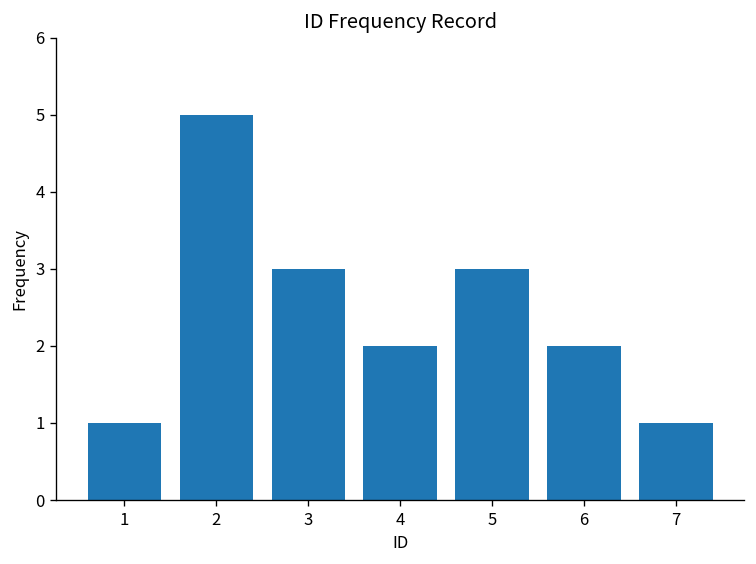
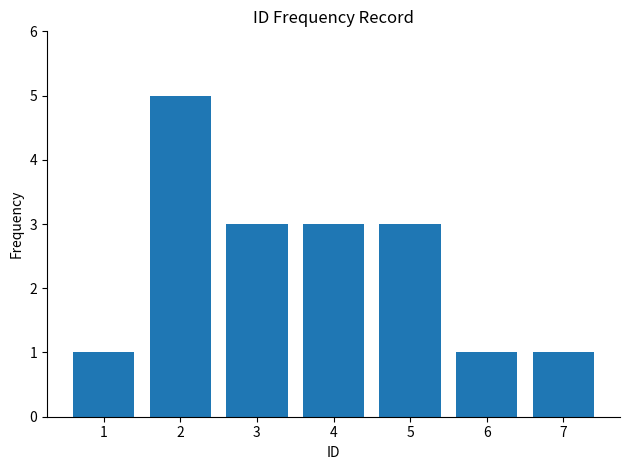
4: 2 -> 3
6: 2 -> 1
